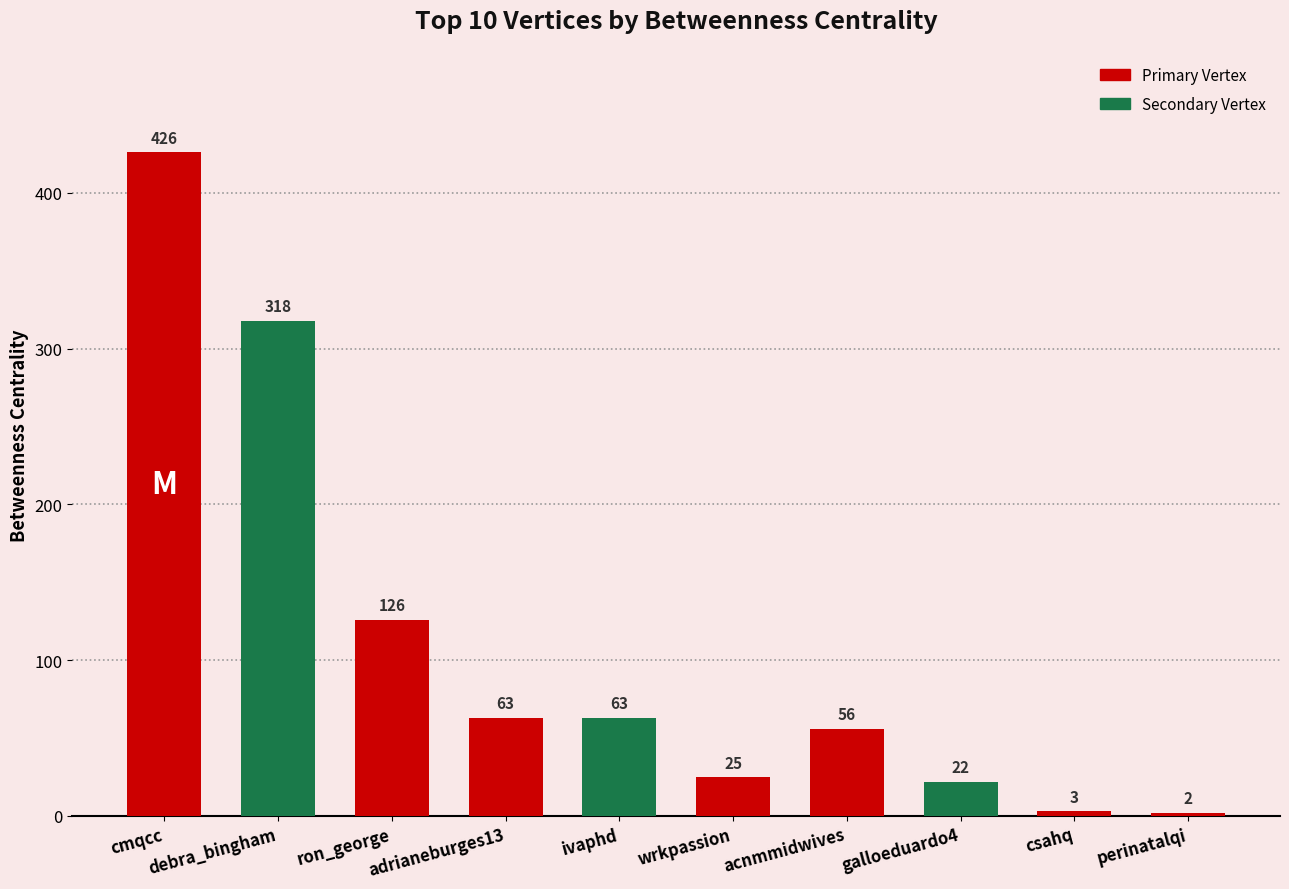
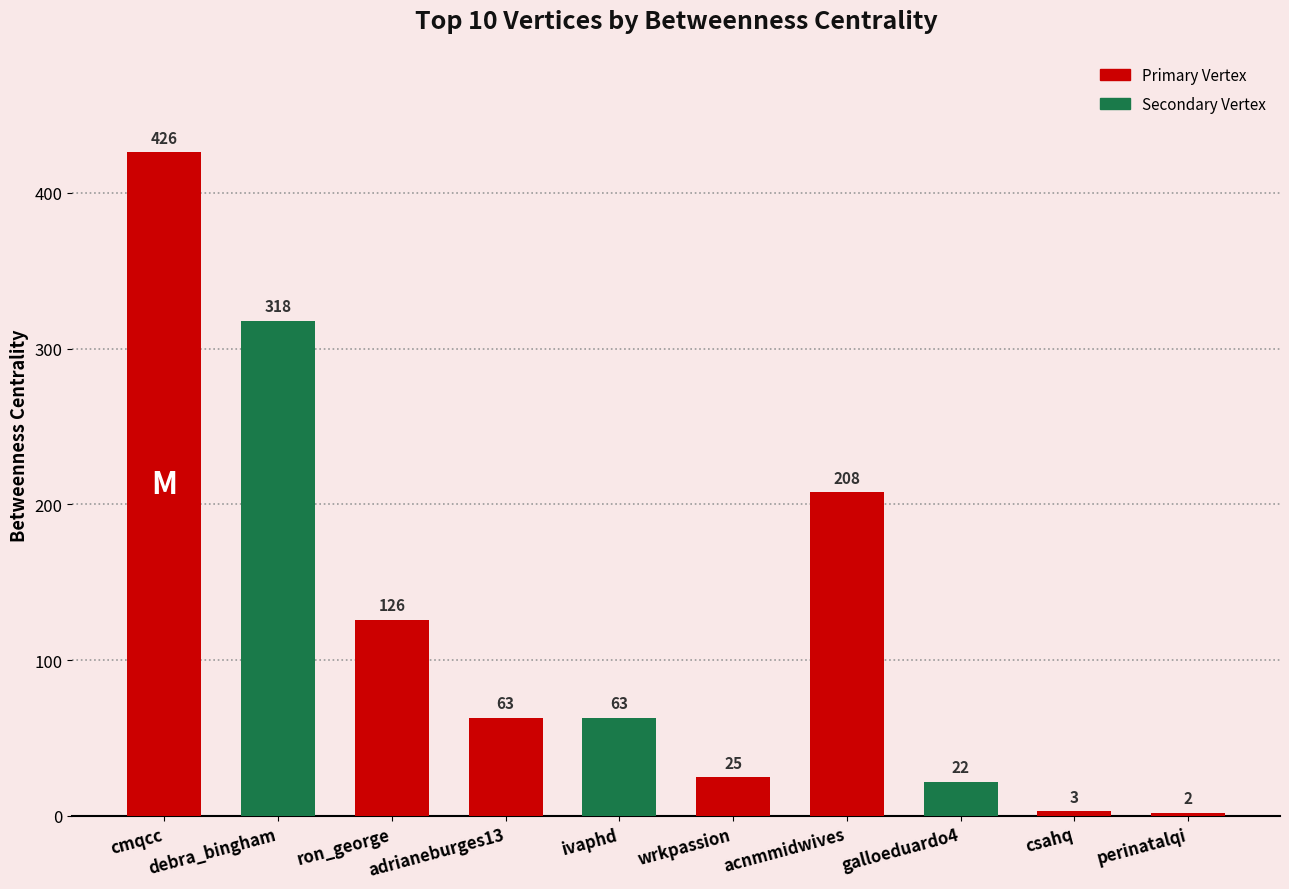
acnmmidwives: 56 -> 208
